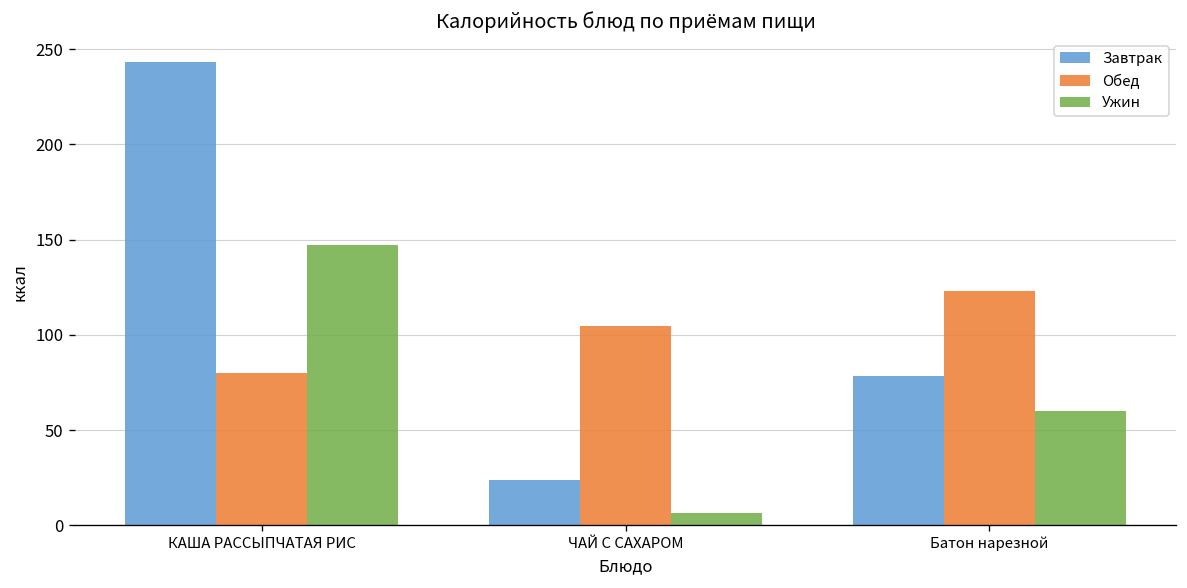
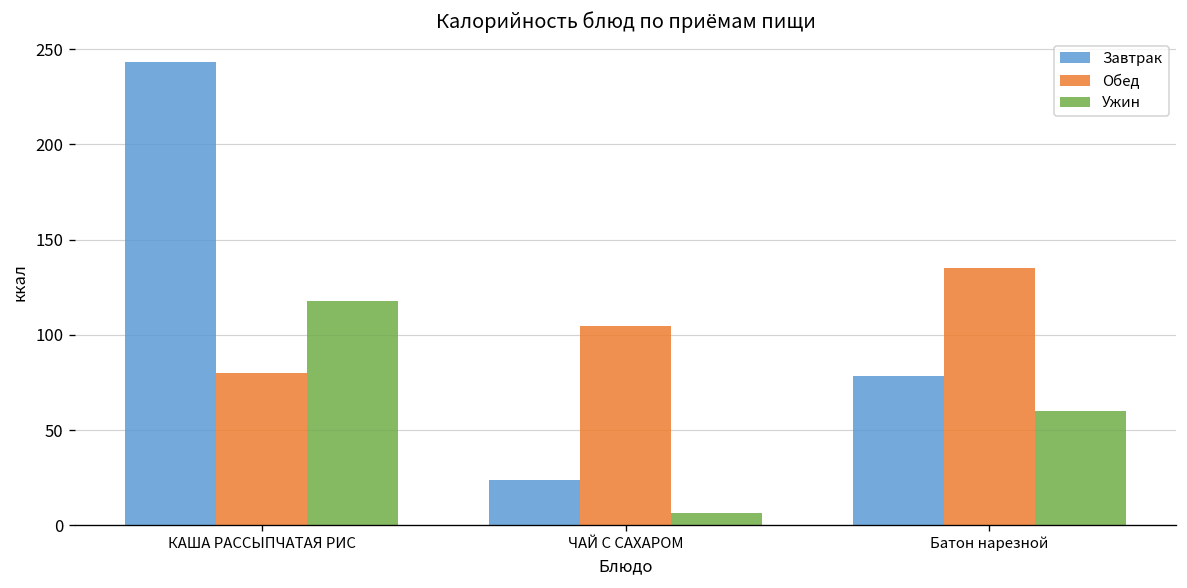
Ужин, КАША РАССЫПЧАТАЯ РИС: 147 -> 118
Обед, Батон нарезной: 123 -> 135
